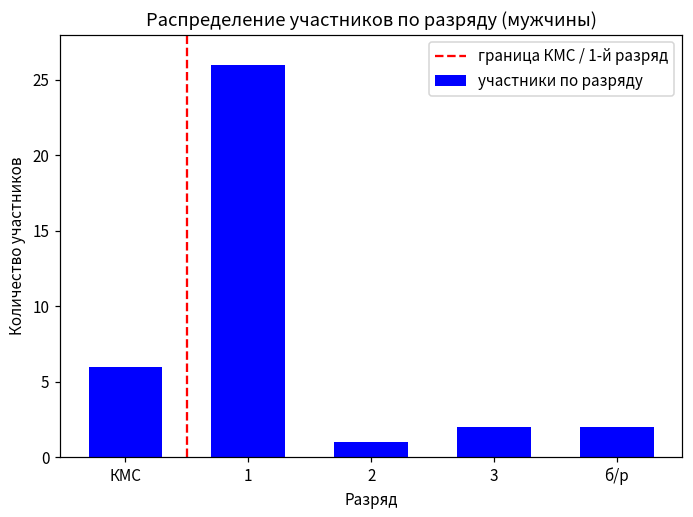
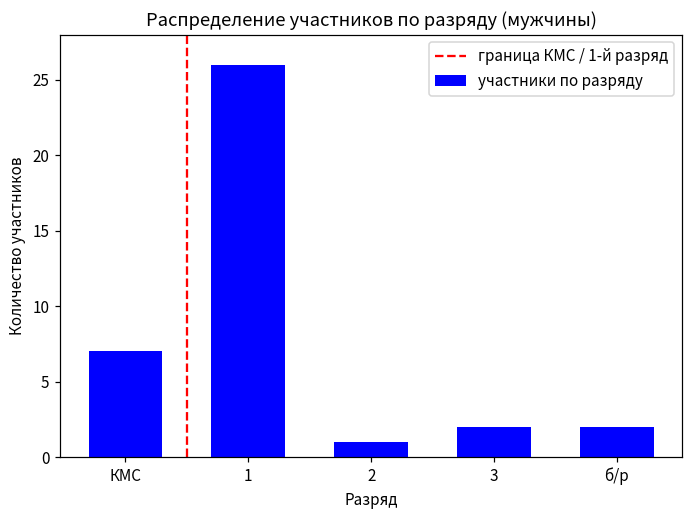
КМС: 6 -> 7
